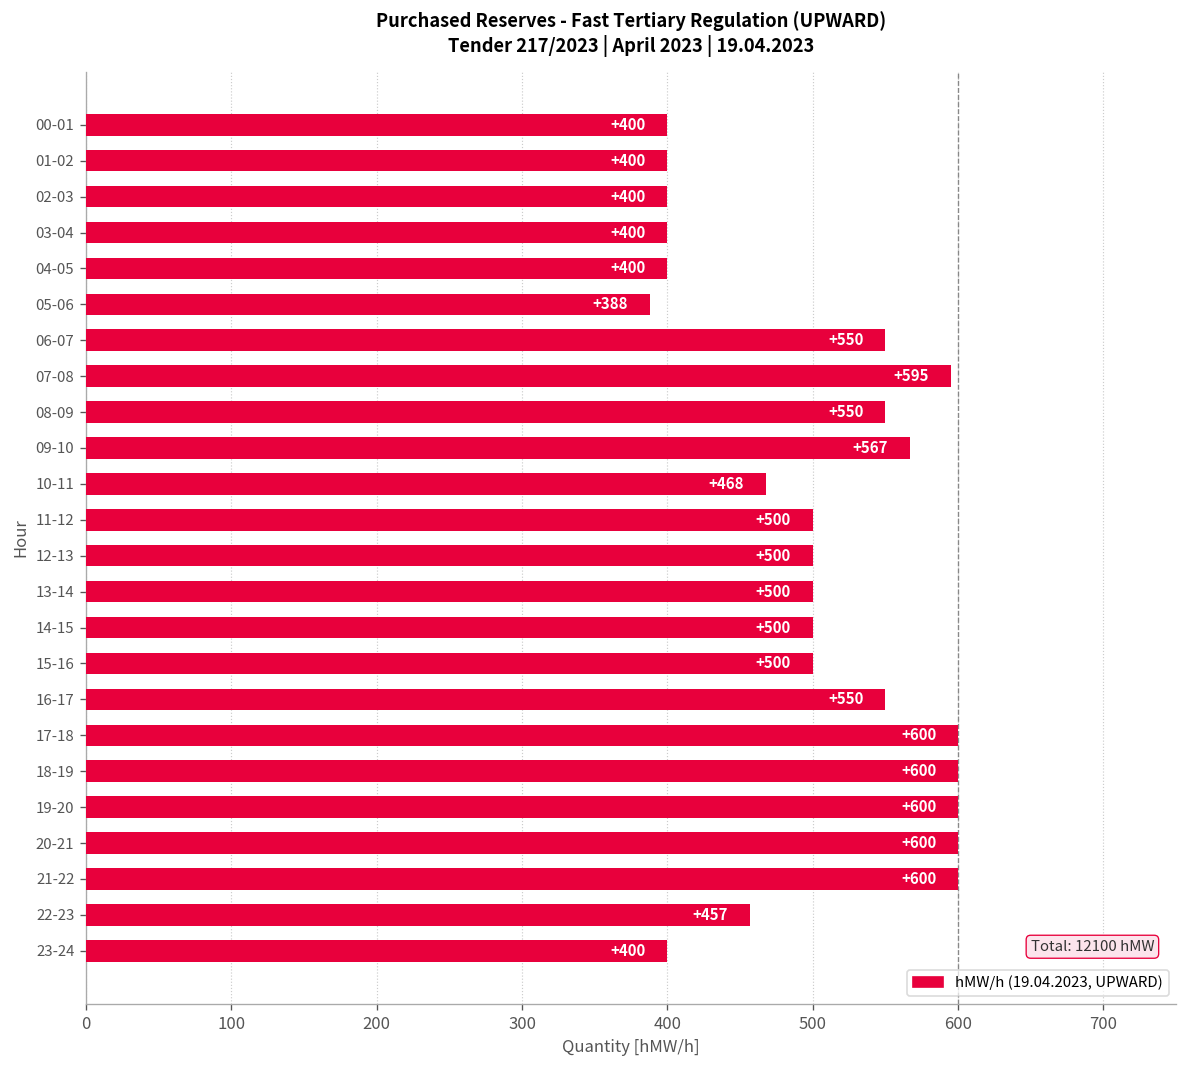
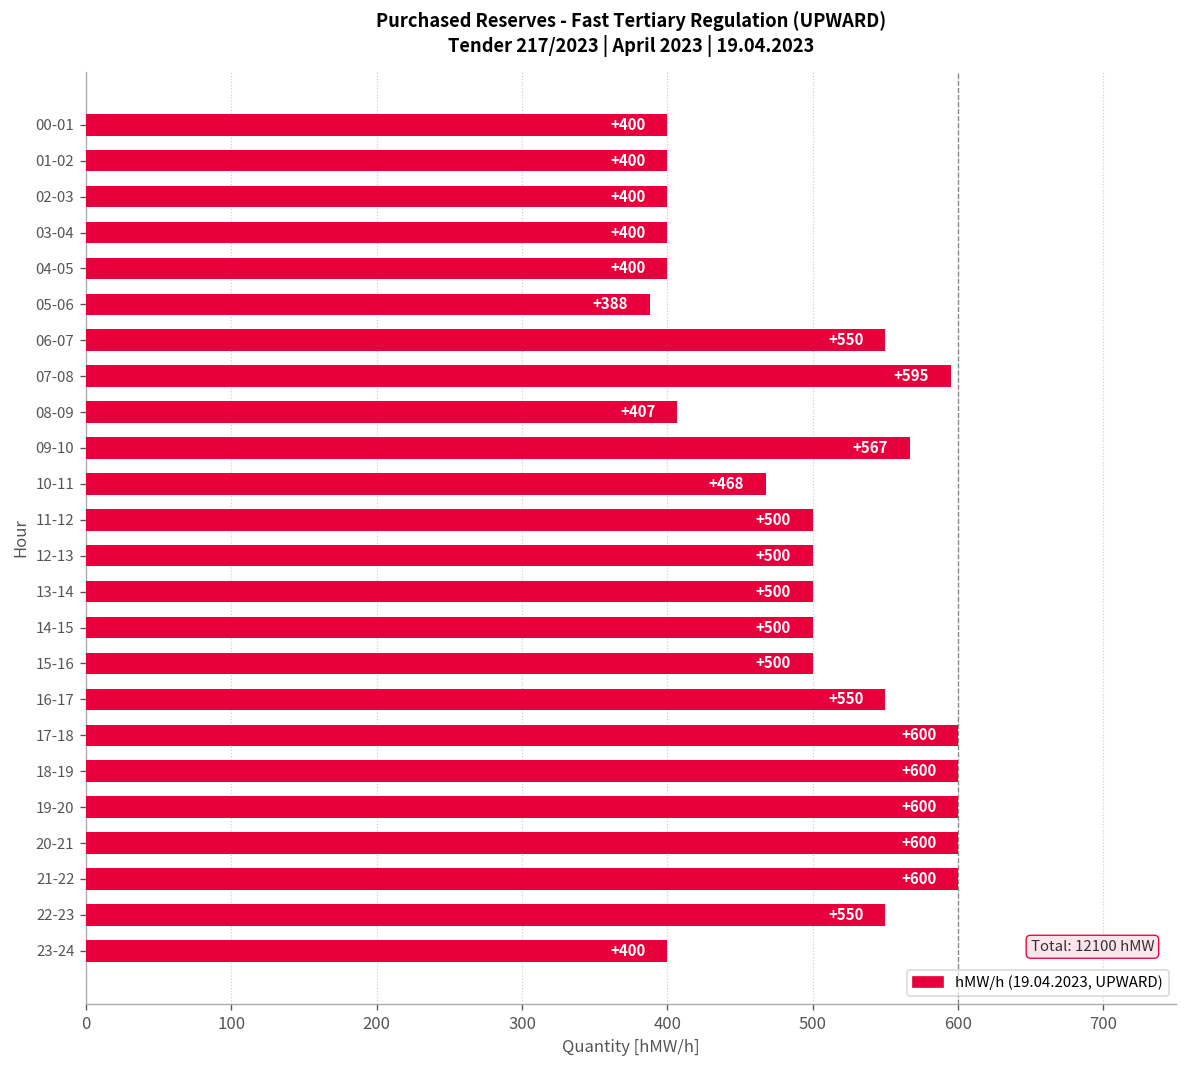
08-09: +550 -> +407
22-23: +457 -> +550
